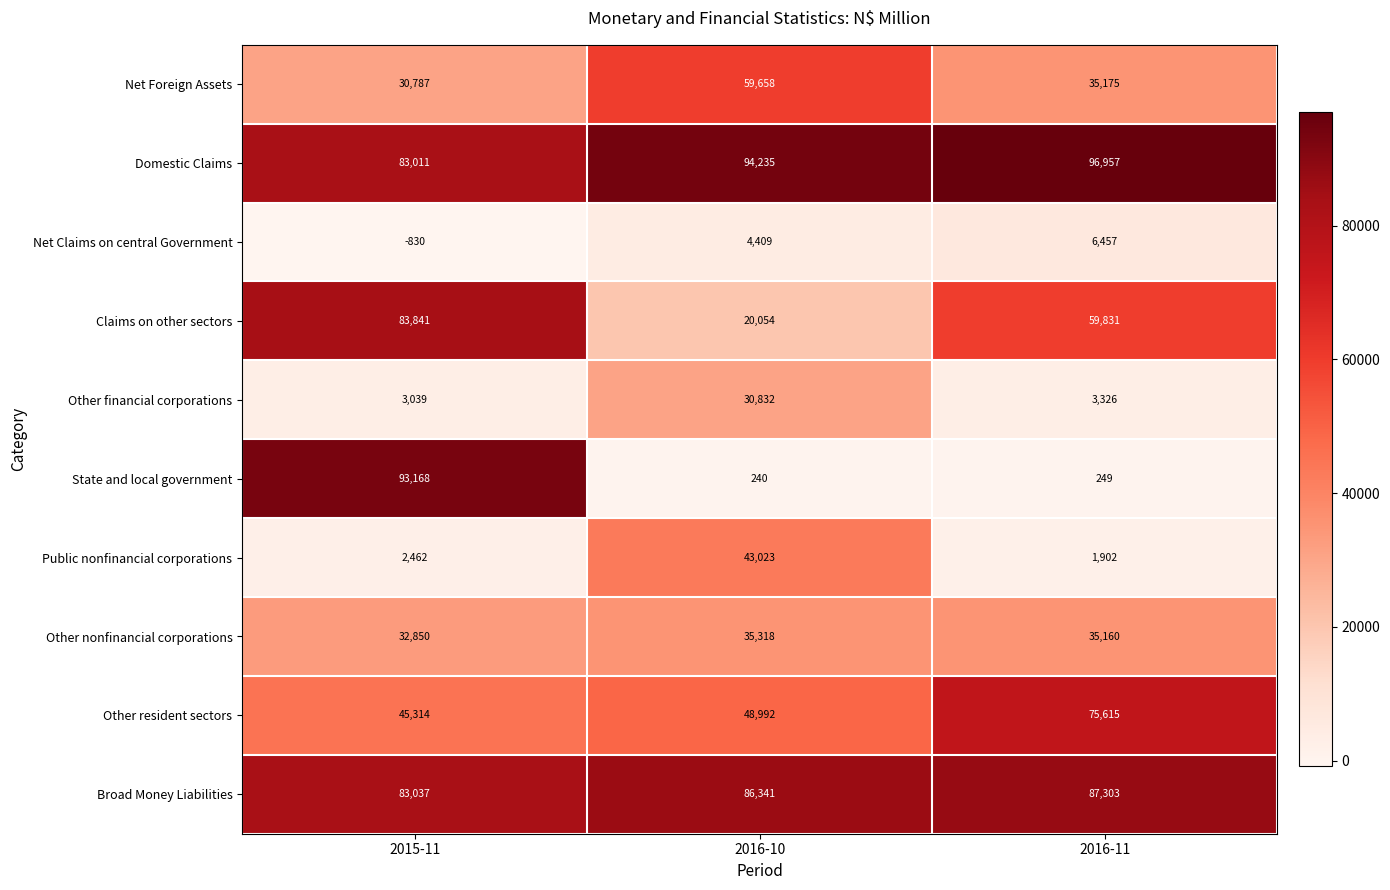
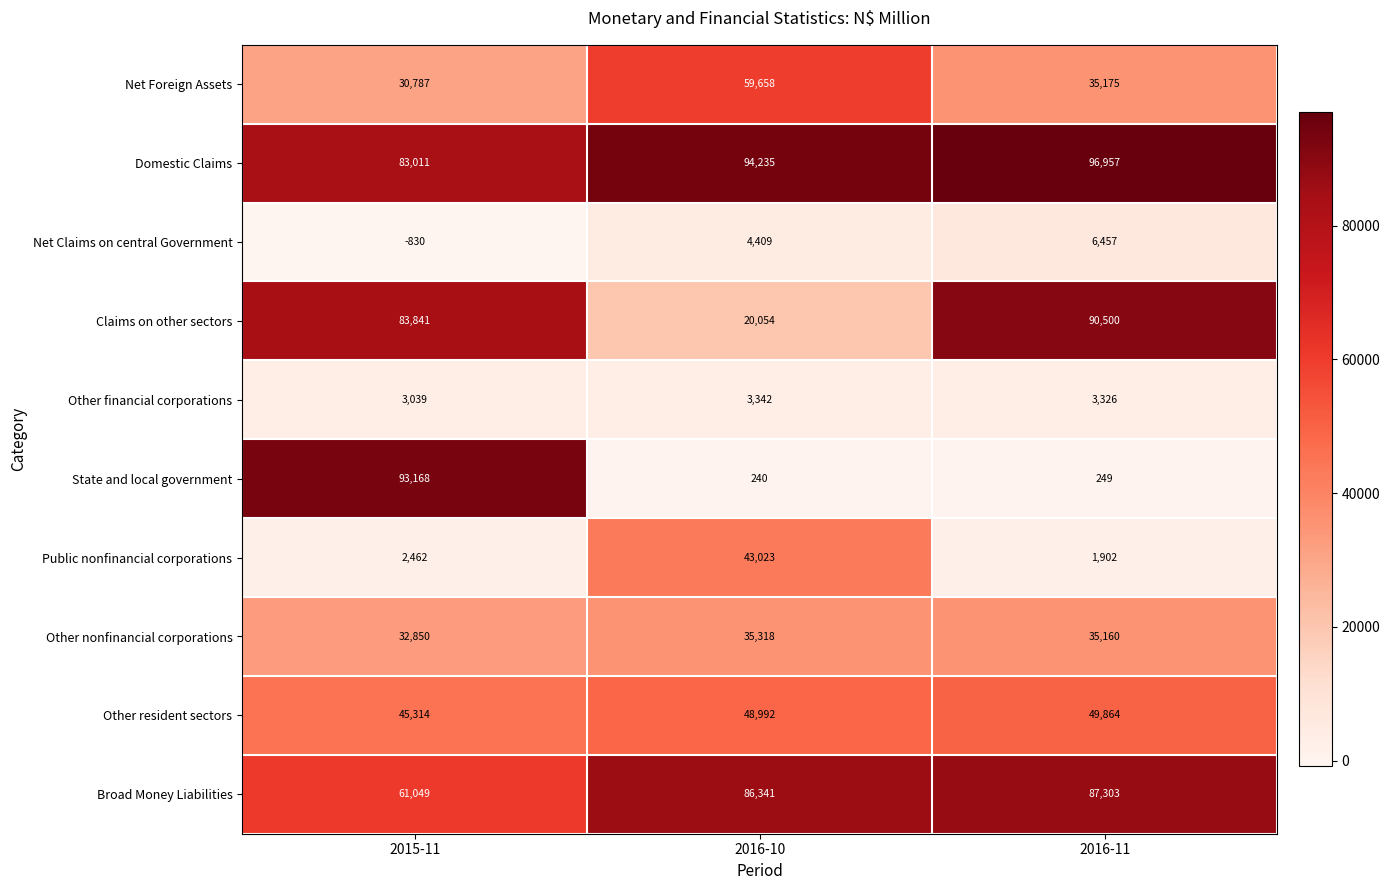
Claims on other sectors, 2016-11: 59,831 -> 90,500
Other financial corporations, 2016-10: 30,832 -> 3,342
Other resident sectors, 2016-11: 75,615 -> 49,864
Broad Money Liabilities, 2015-11: 83,037 -> 61,049
